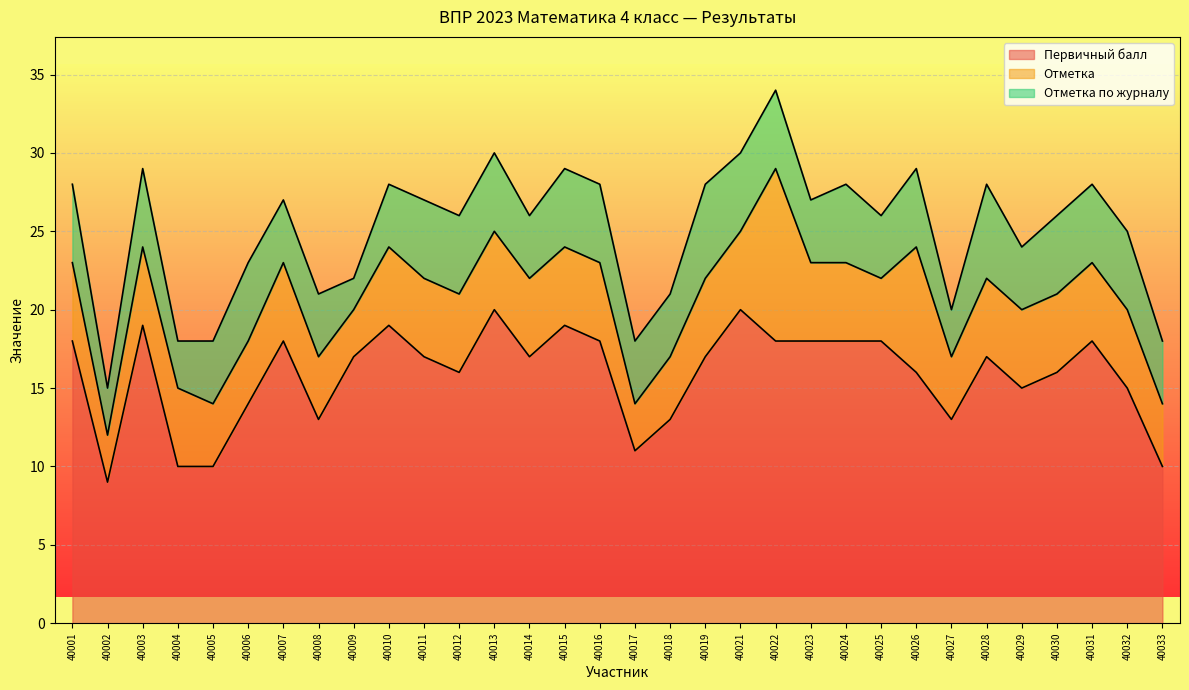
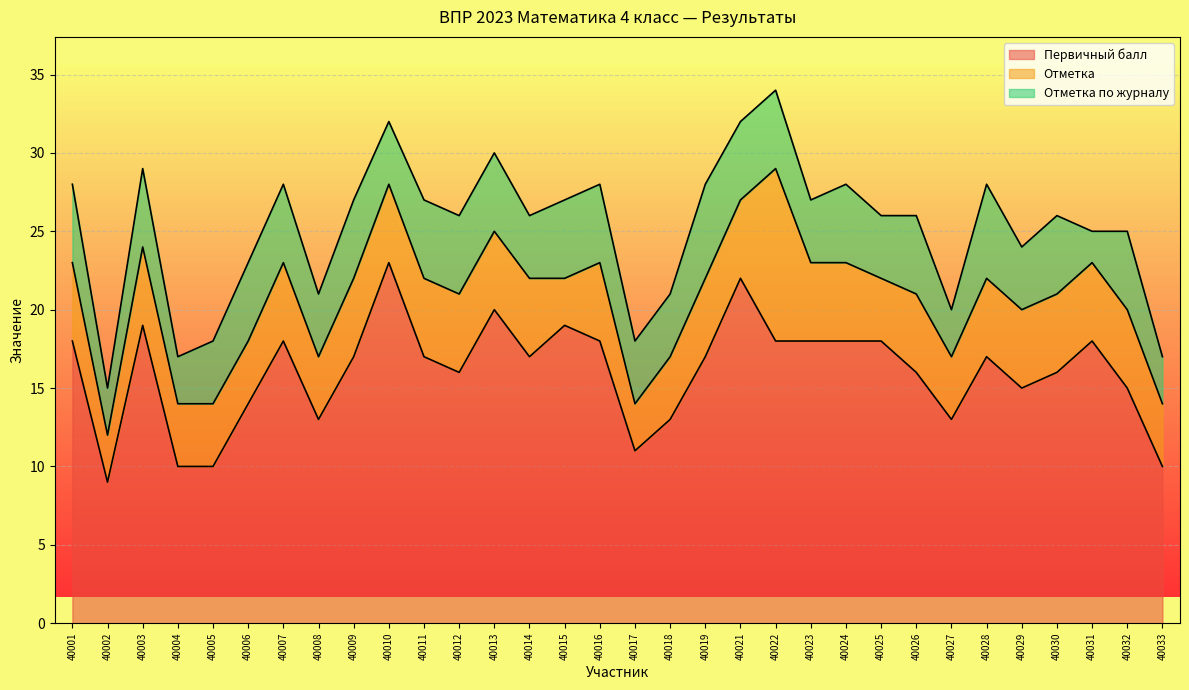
Отметка, 40004: 5 -> 4
Отметка по журналу, 40007: 4 -> 5
Отметка, 40009: 3 -> 5
Отметка по журналу, 40009: 2 -> 5
Первичный балл, 40010: 19 -> 23
Отметка, 40015: 5 -> 3
Первичный балл, 40021: 20 -> 22
Отметка, 40026: 8 -> 5
Отметка по журналу, 40031: 5 -> 2
Отметка по журналу, 40033: 4 -> 3
